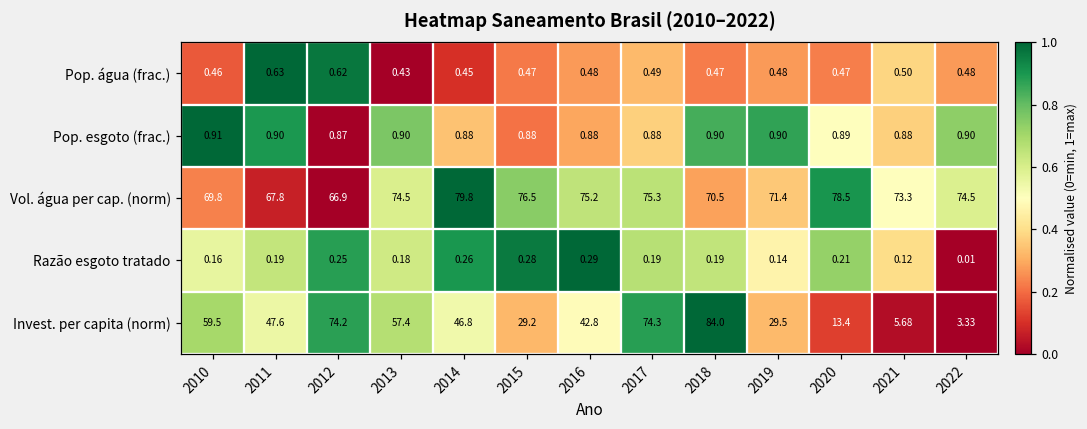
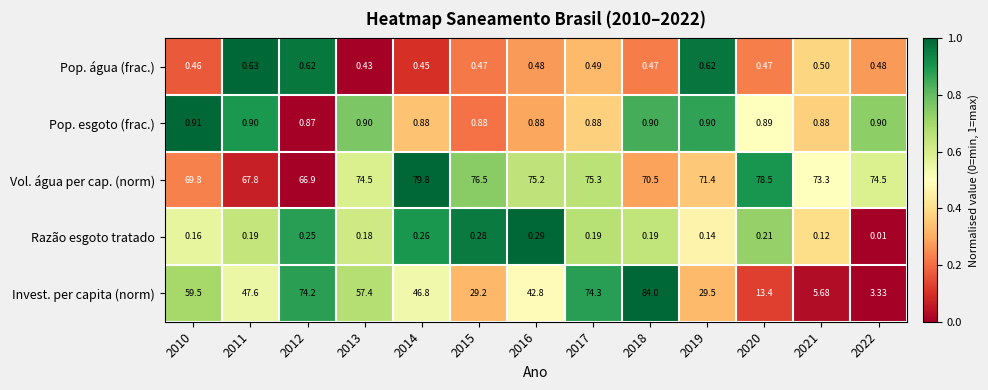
Pop. água (frac.), 2019: 0.48 -> 0.62
